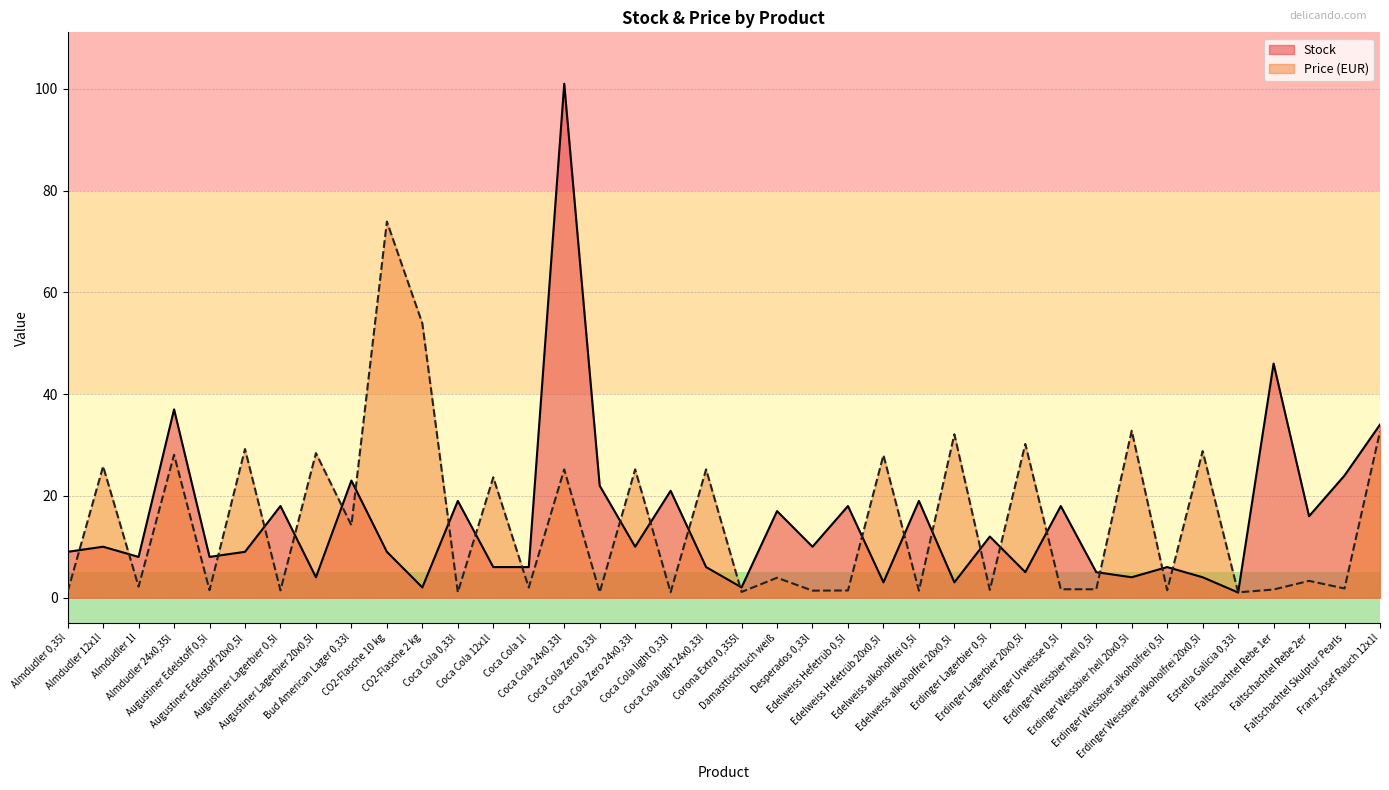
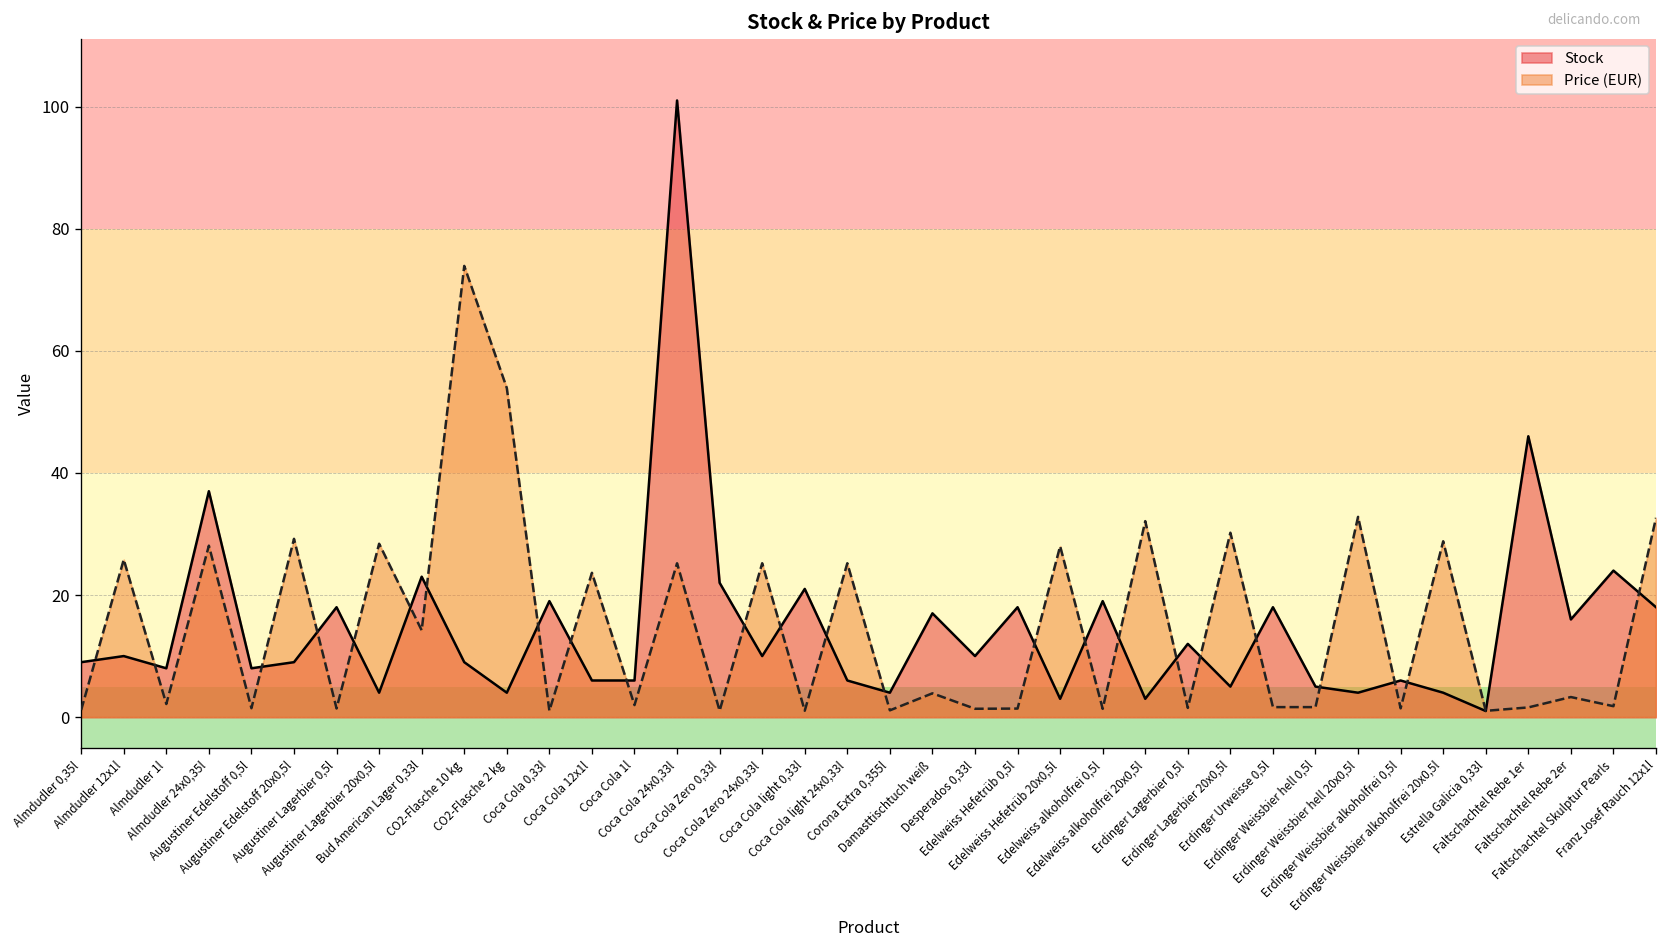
Stock, CO2-Flasche 2 kg: 2 -> 4
Stock, Corona Extra 0,355l: 2 -> 4
Stock, Franz Josef Rauch 12x1l: 34 -> 18
